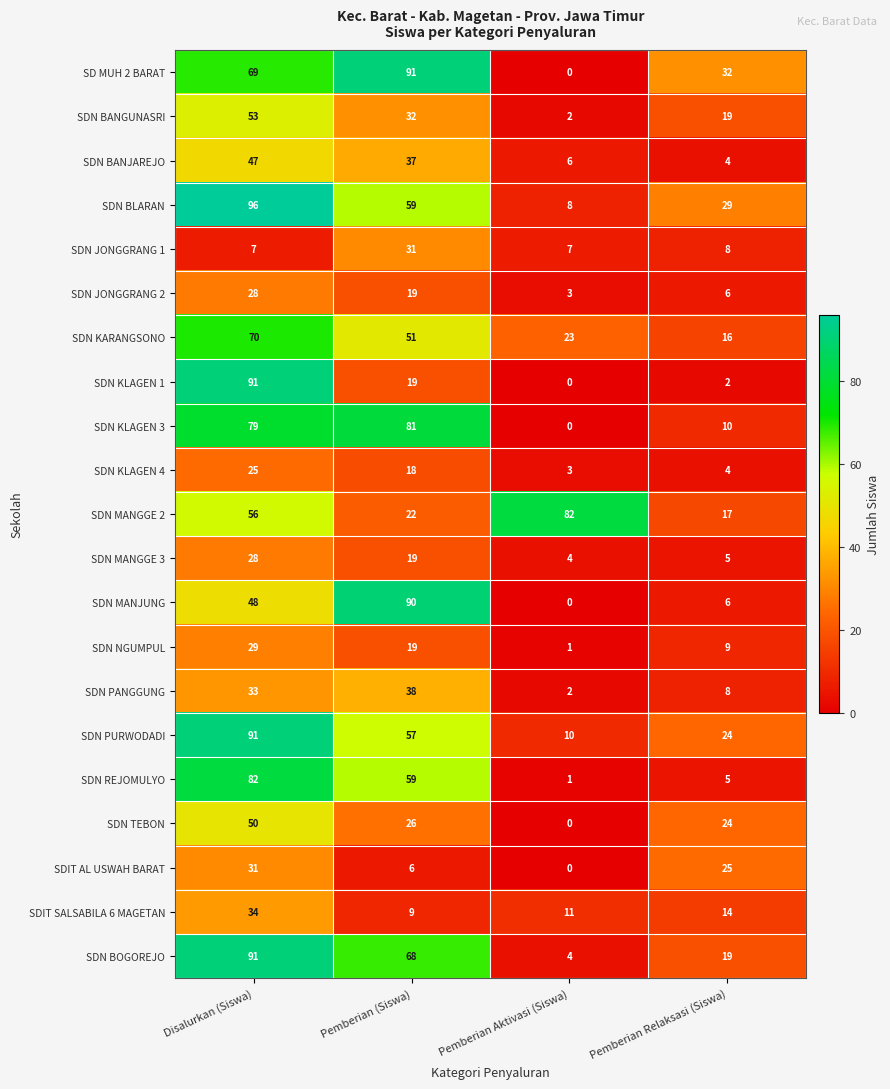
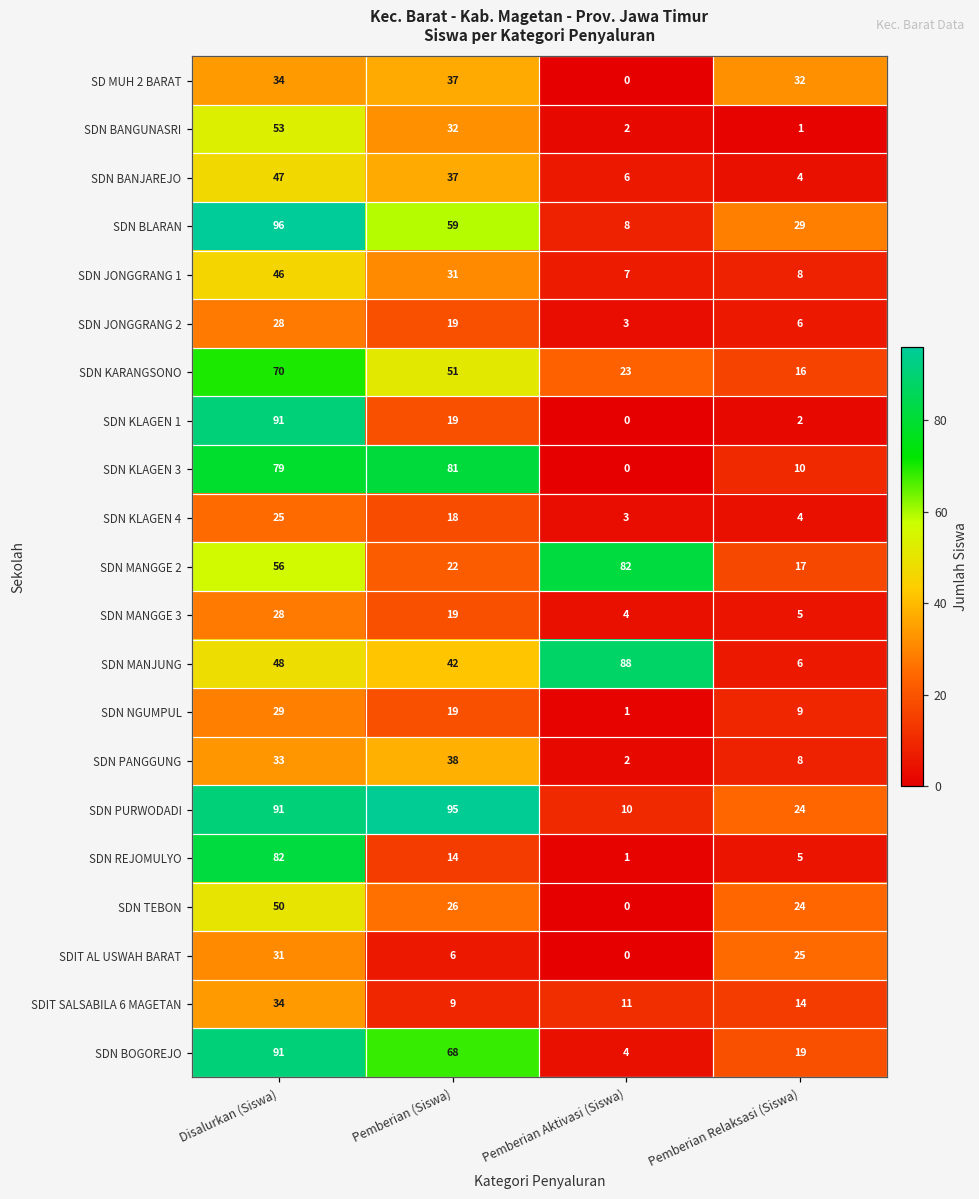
SD MUH 2 BARAT, Disalurkan (Siswa): 69 -> 34
SD MUH 2 BARAT, Pemberian (Siswa): 91 -> 37
SDN BANGUNASRI, Pemberian Relaksasi (Siswa): 19 -> 1
SDN JONGGRANG 1, Disalurkan (Siswa): 7 -> 46
SDN MANJUNG, Pemberian (Siswa): 90 -> 42
SDN MANJUNG, Pemberian Aktivasi (Siswa): 0 -> 88
SDN PURWODADI, Pemberian (Siswa): 57 -> 95
SDN REJOMULYO, Pemberian (Siswa): 59 -> 14
